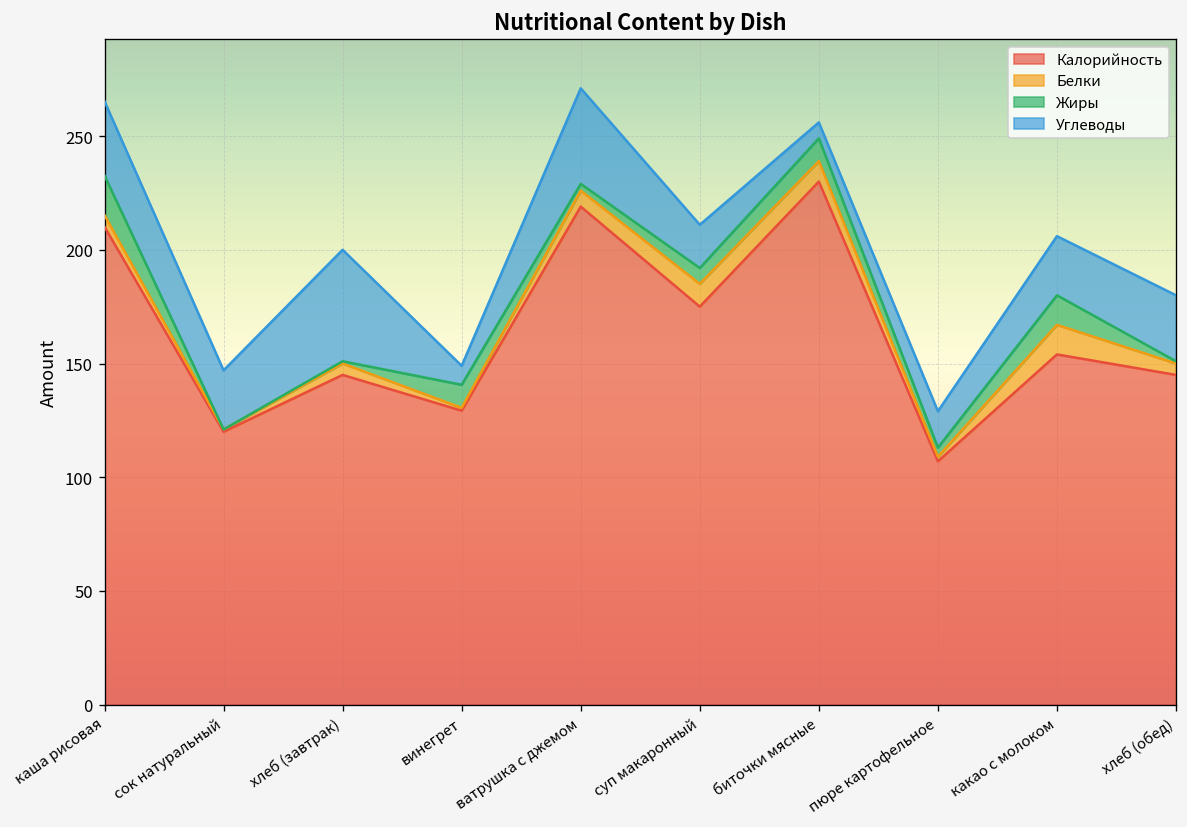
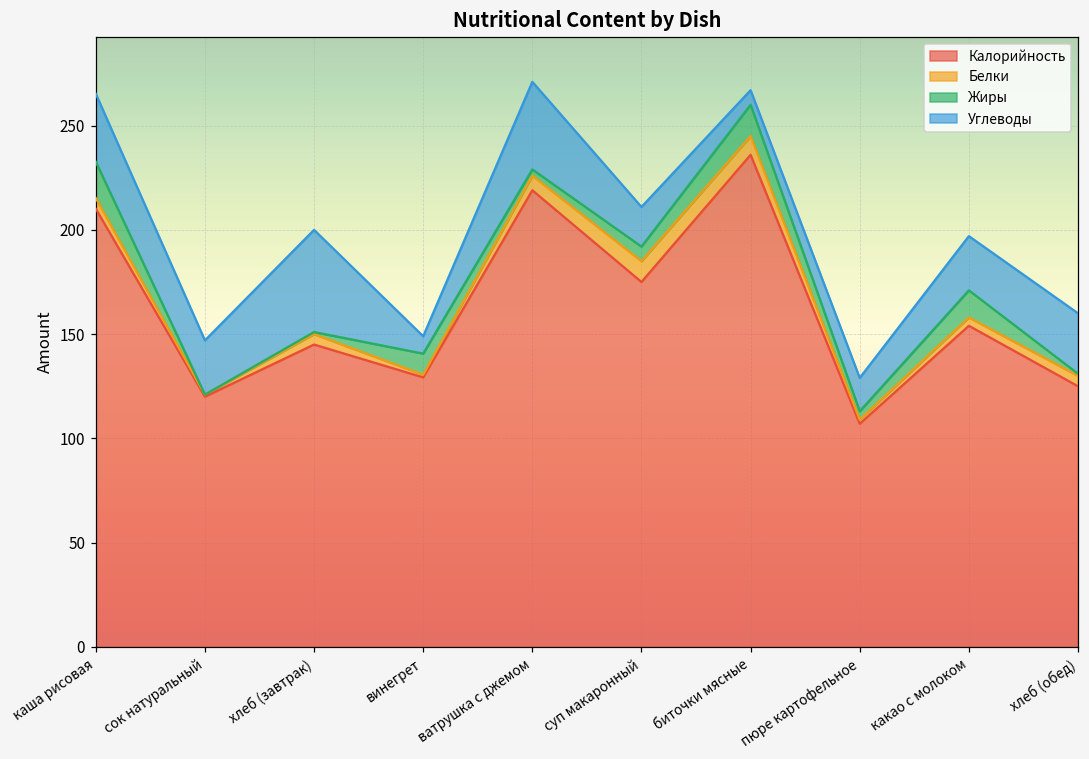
Калорийность, биточки мясные: 230 -> 236
Жиры, биточки мясные: 10 -> 15
Белки, какао с молоком: 13 -> 4
Калорийность, хлеб (обед): 145 -> 125
